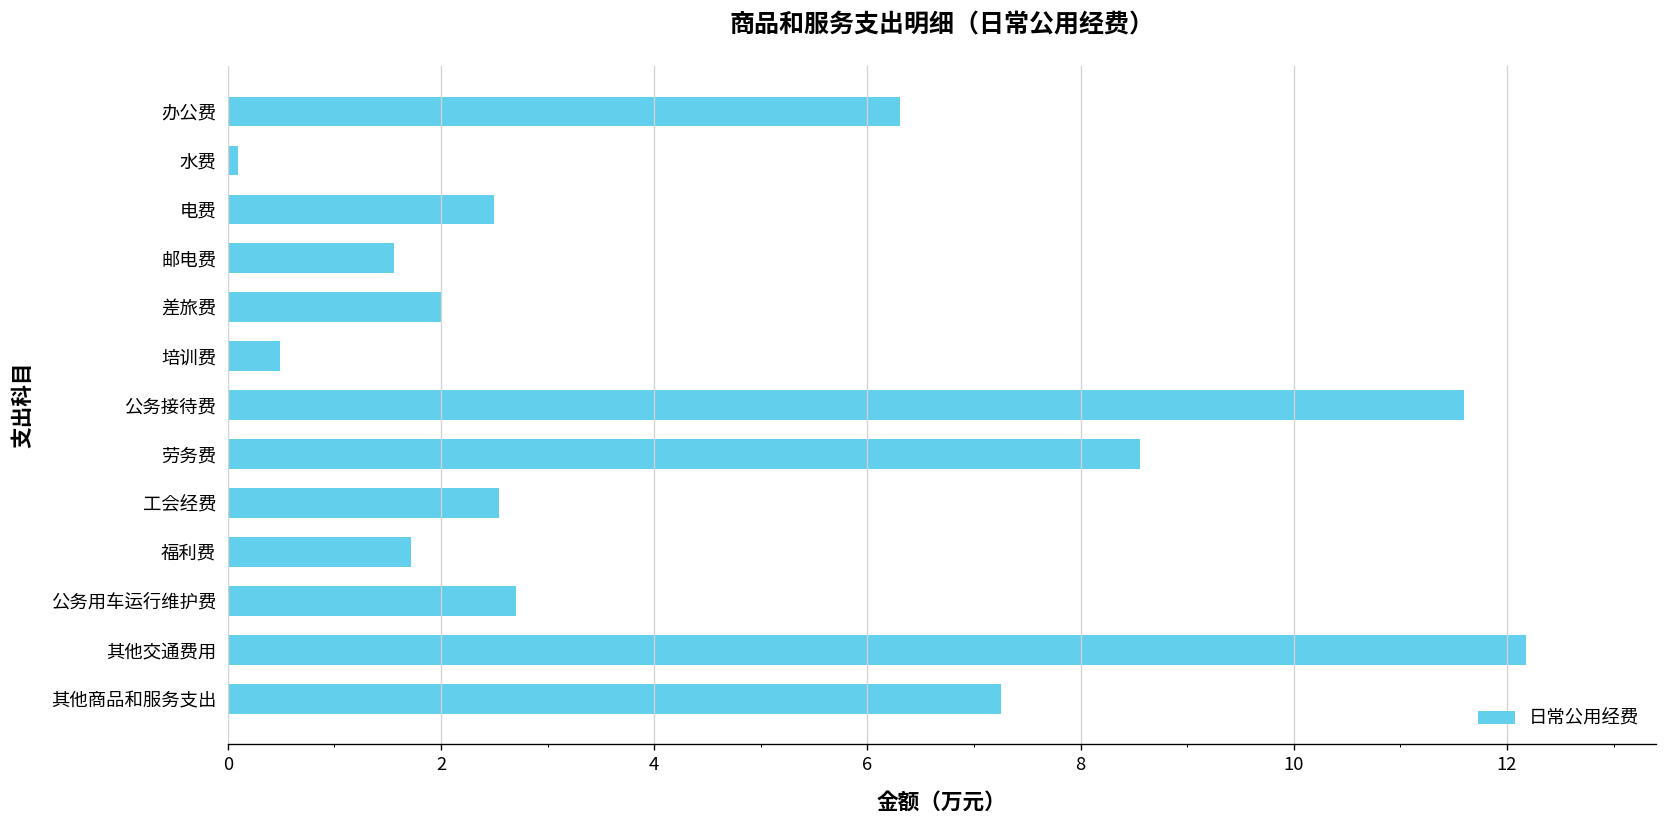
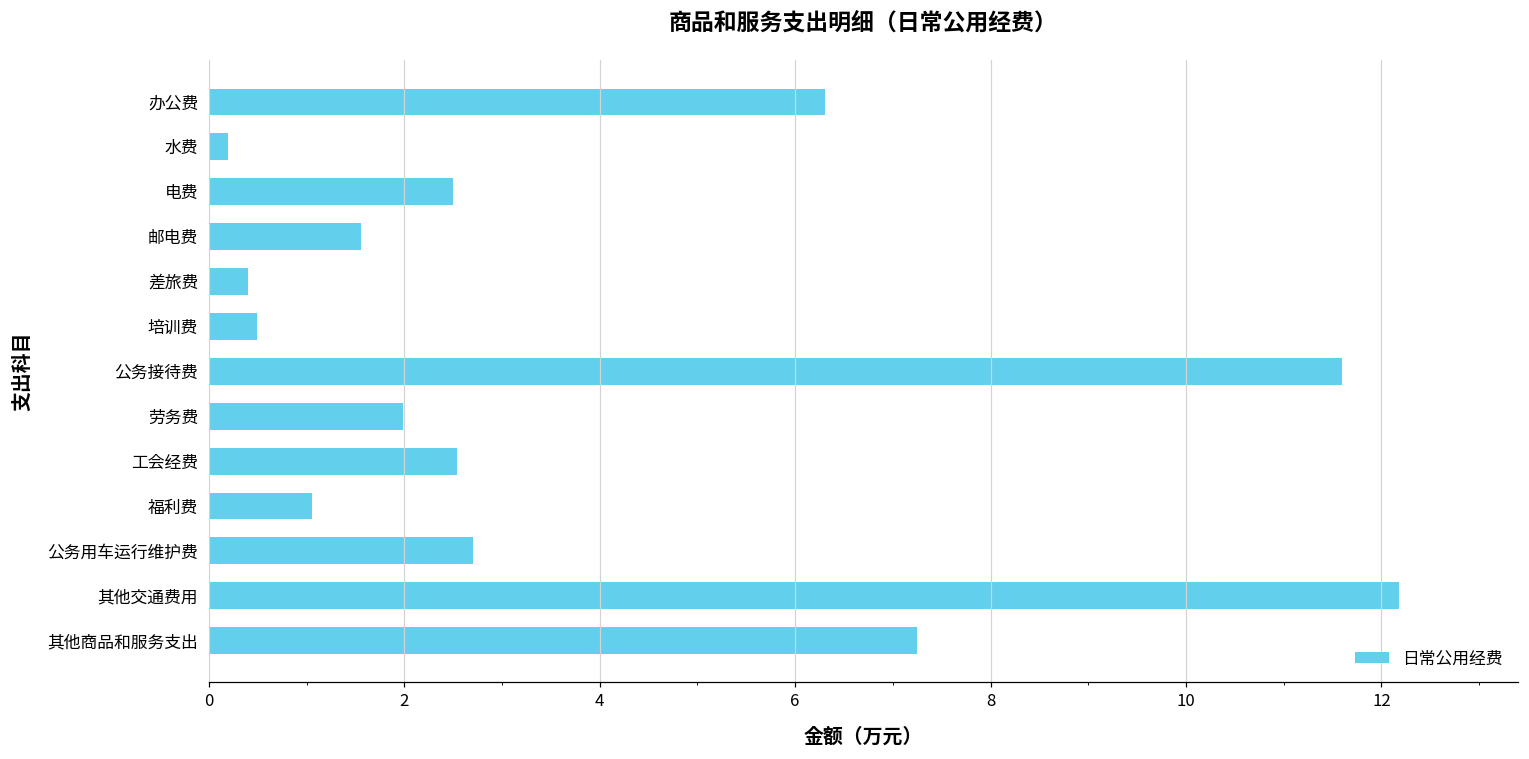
水费: 0.1 -> 0.2
差旅费: 2.0 -> 0.4
劳务费: 8.6 -> 2.0
福利费: 1.7 -> 1.1
